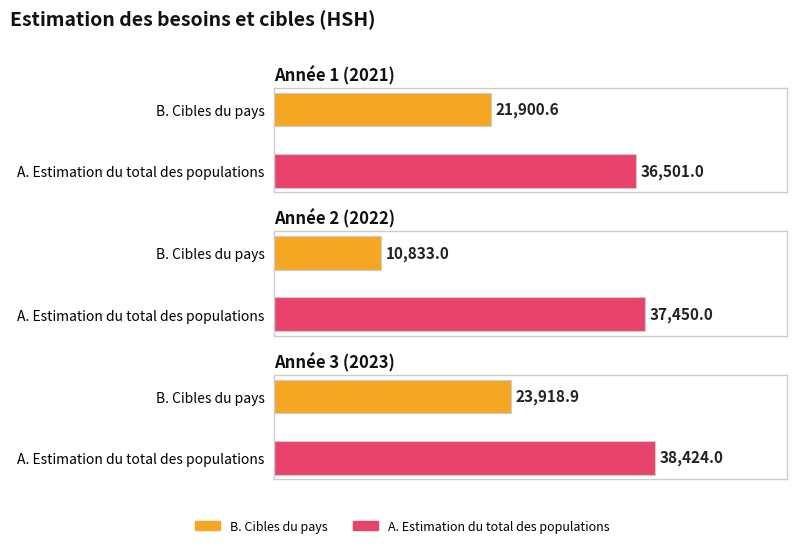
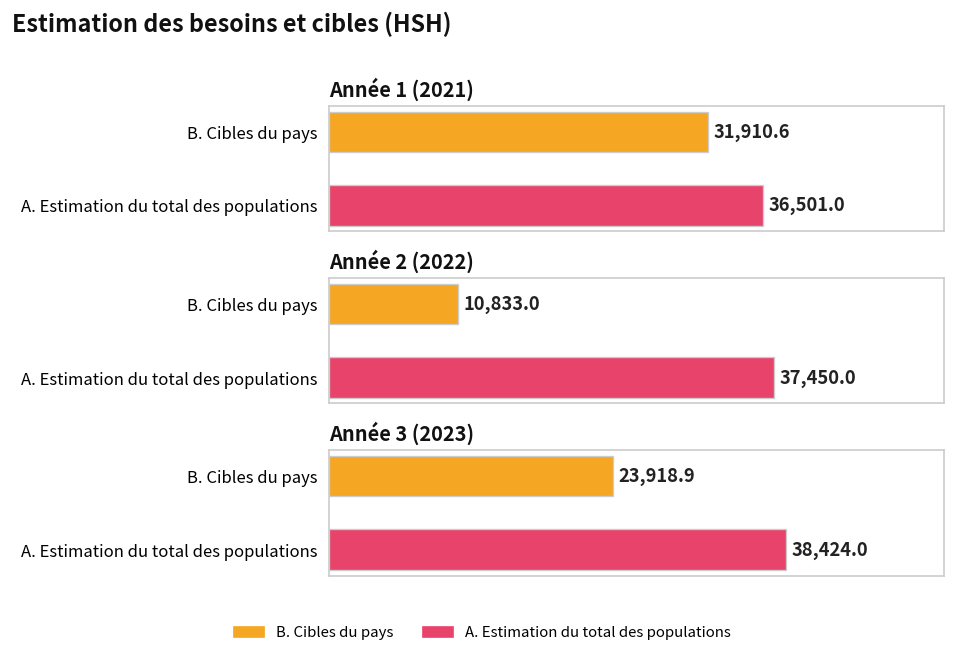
Année 1 (2021), B. Cibles du pays: 21,900.6 -> 31,910.6
